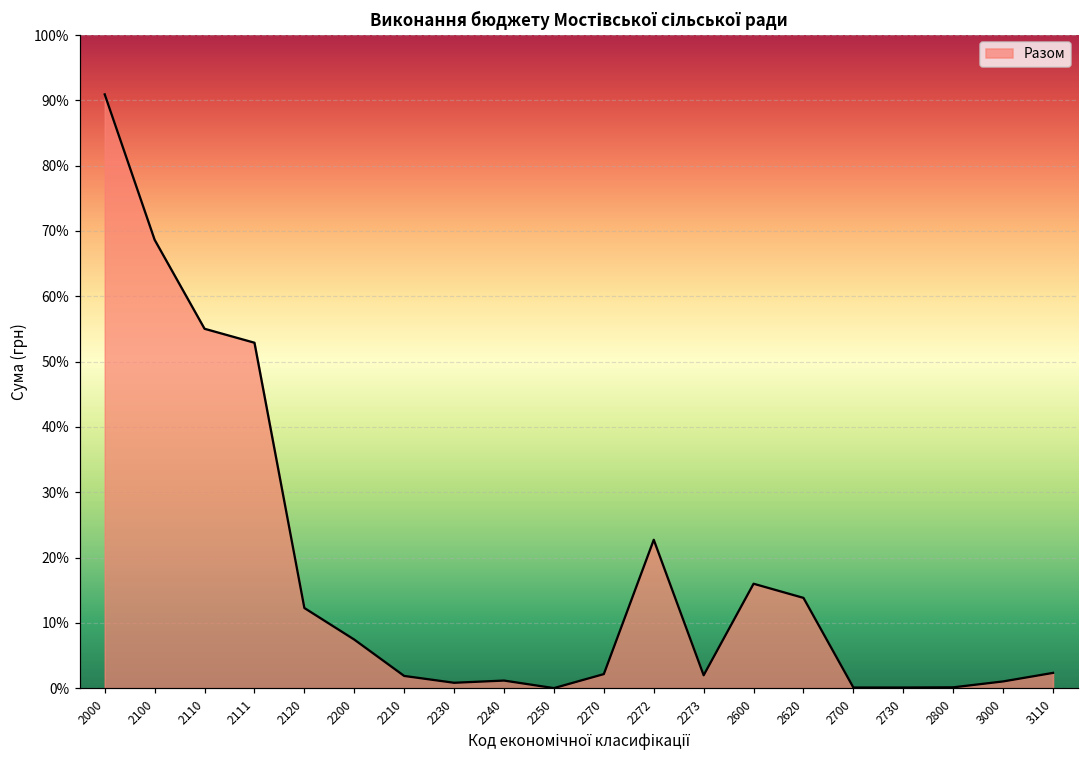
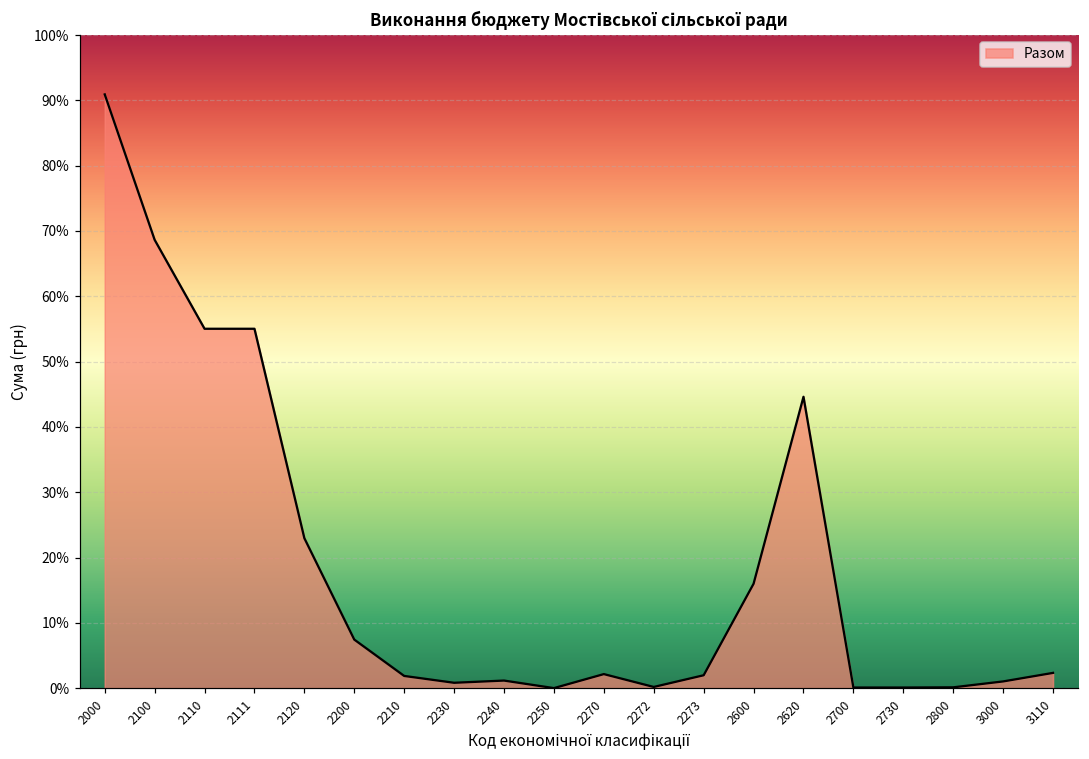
2111: 53% -> 55%
2120: 12% -> 23%
2272: 23% -> 0%
2620: 14% -> 45%
